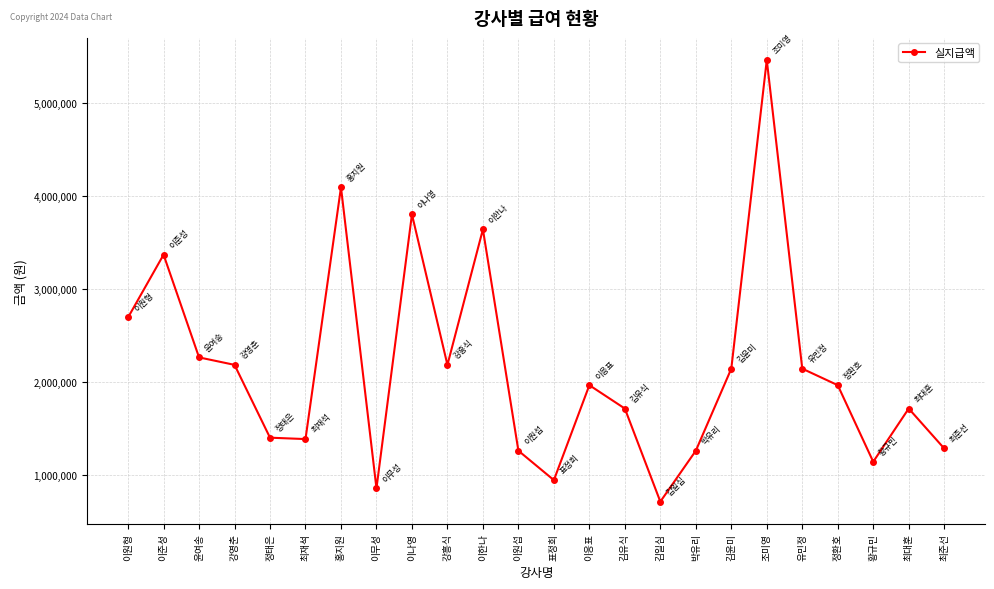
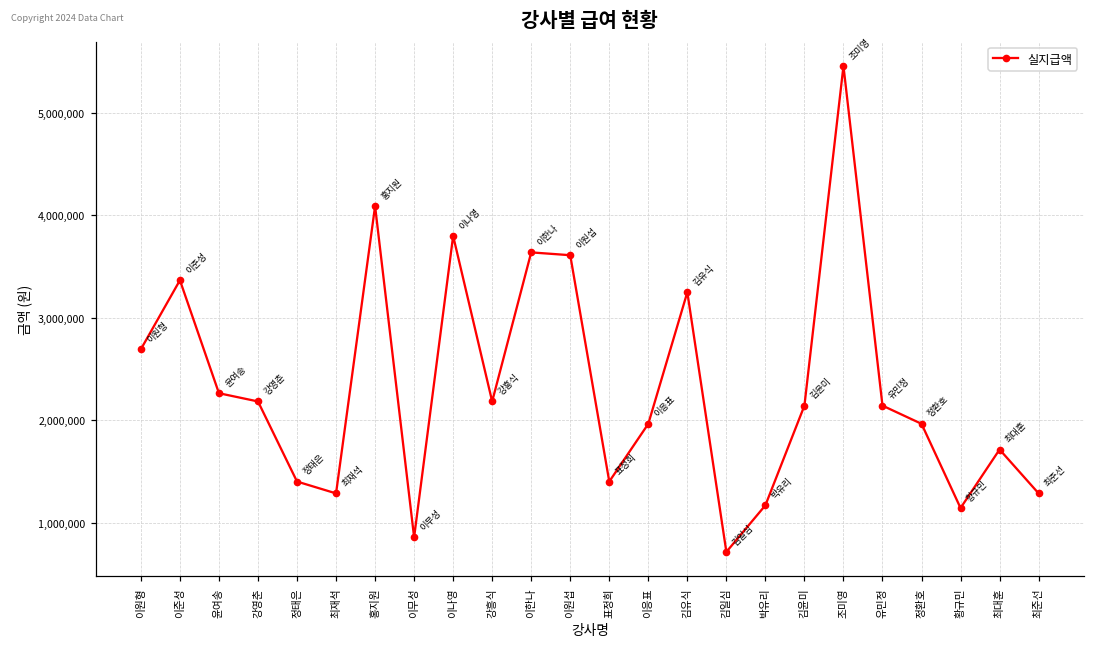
최재석: 1,400,000 -> 1,300,000
이원섭: 1,300,000 -> 3,600,000
표정희: 900,000 -> 1,400,000
김유식: 1,700,000 -> 3,200,000
박유리: 1,300,000 -> 1,200,000
